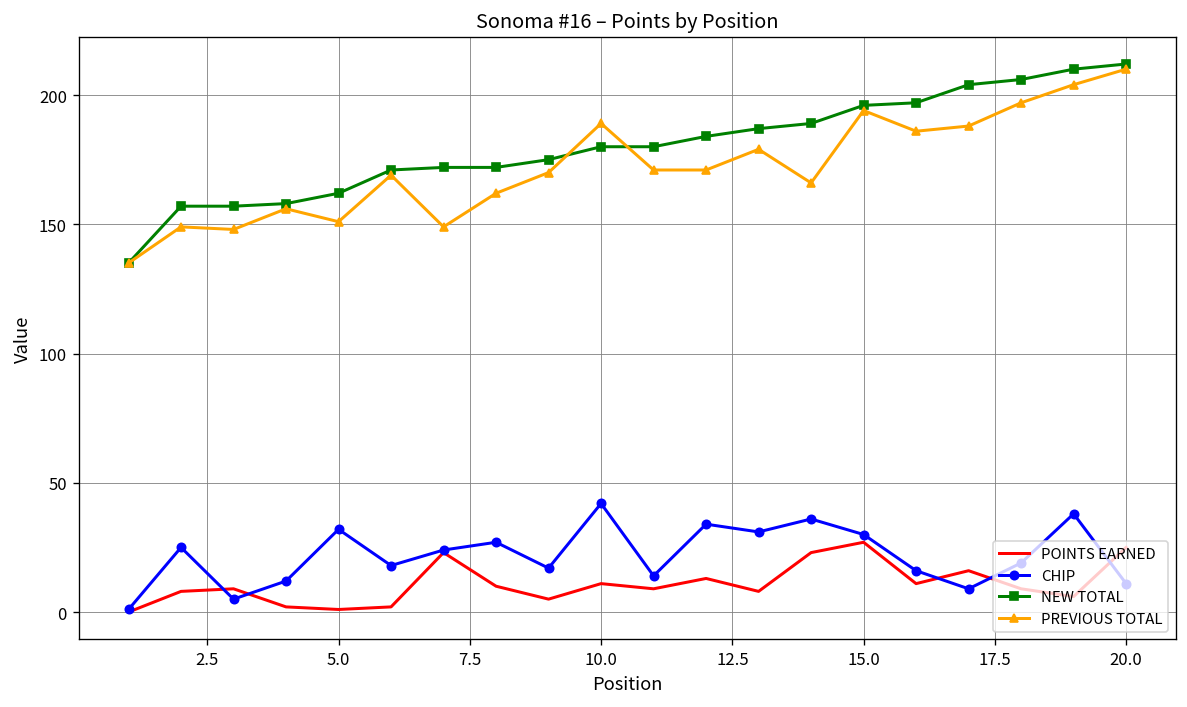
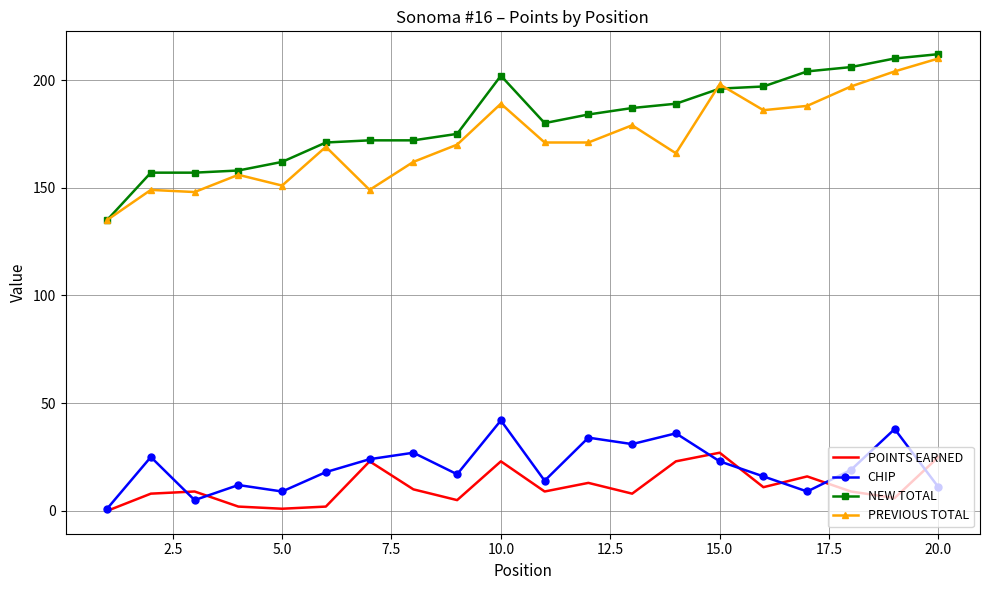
CHIP, 5.0: 32 -> 9
POINTS EARNED, 10.0: 11 -> 23
NEW TOTAL, 10.0: 180 -> 202
CHIP, 15.0: 30 -> 23
PREVIOUS TOTAL, 15.0: 194 -> 198
